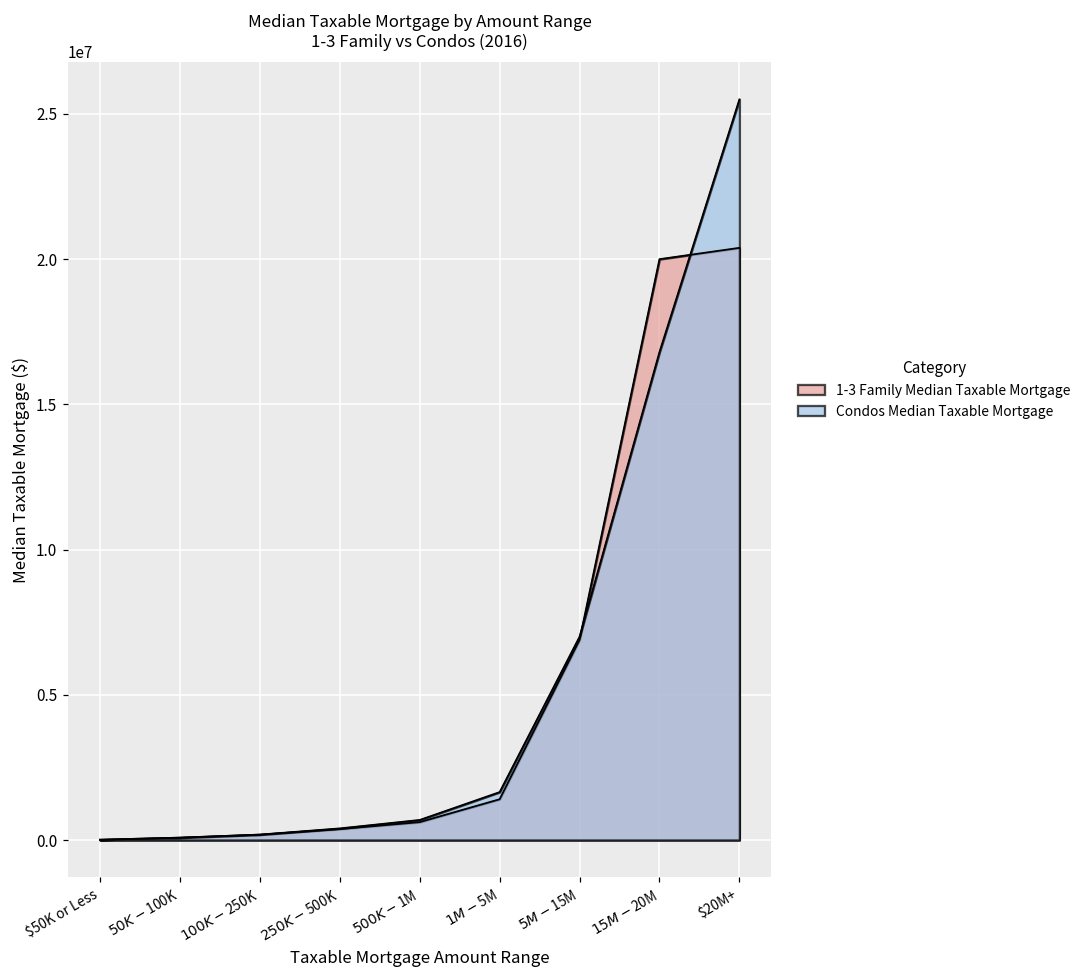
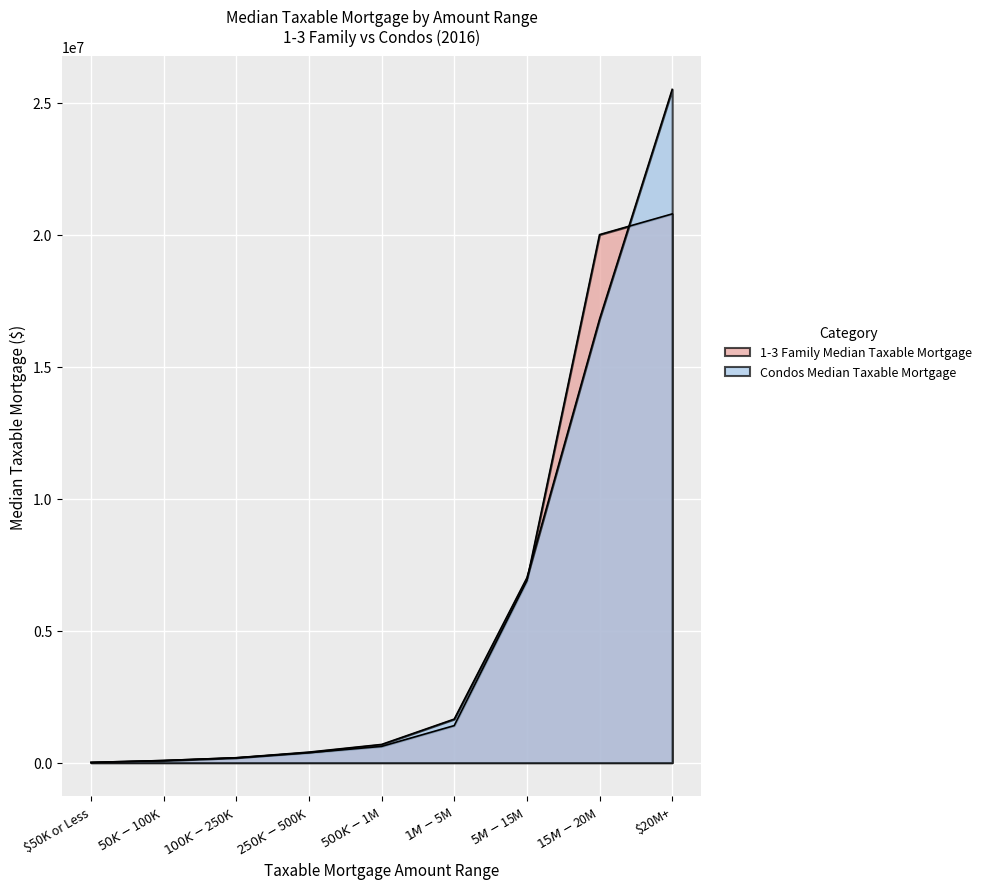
1-3 Family Median Taxable Mortgage, $20M+: 20400000 -> 20800000
